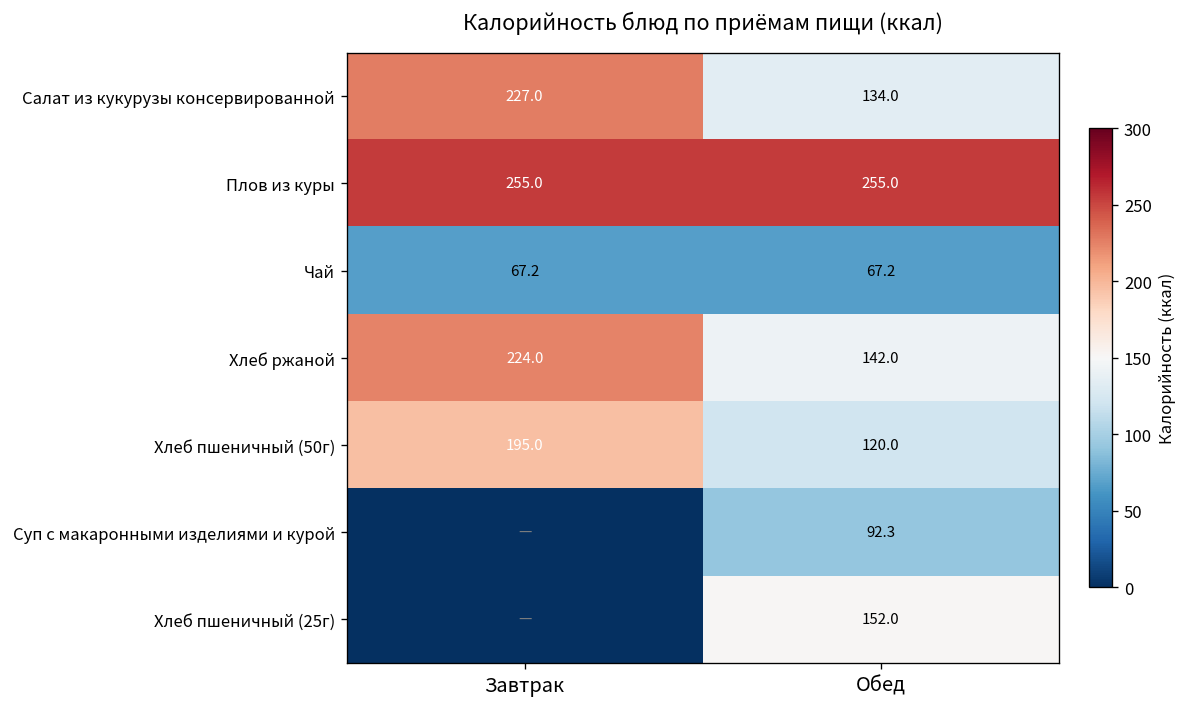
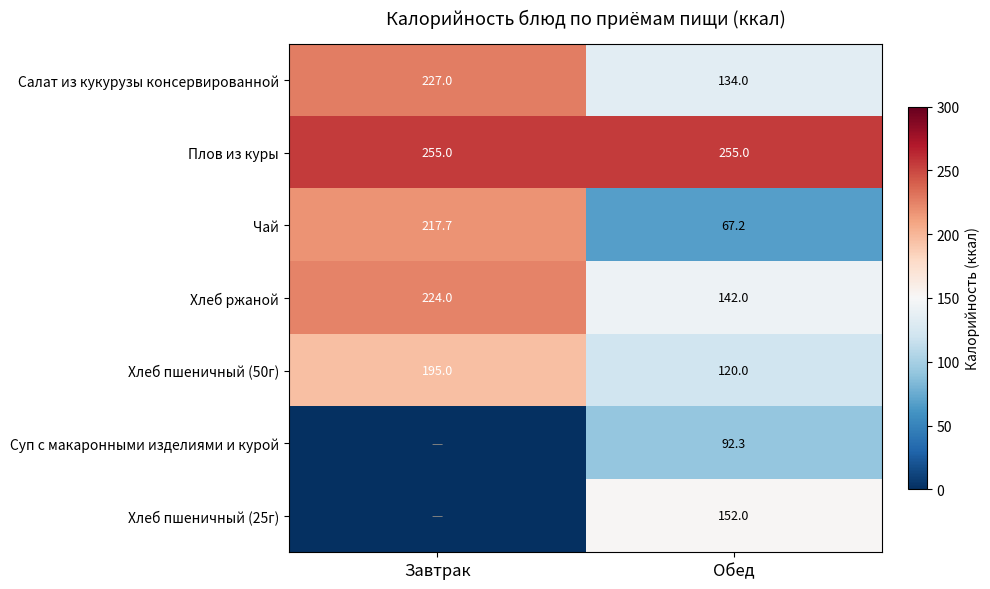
Чай, Завтрак: 67.2 -> 217.7
